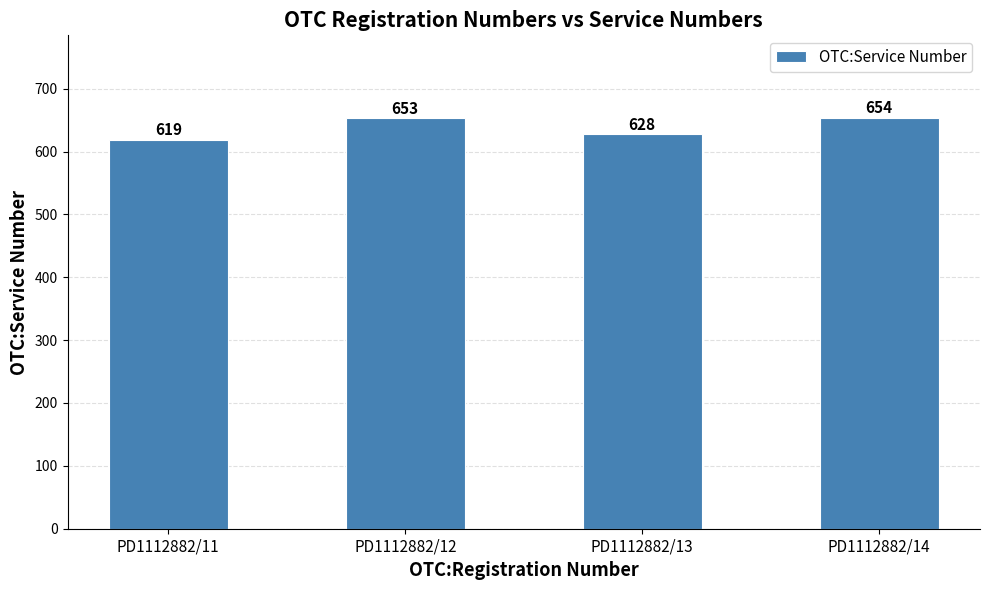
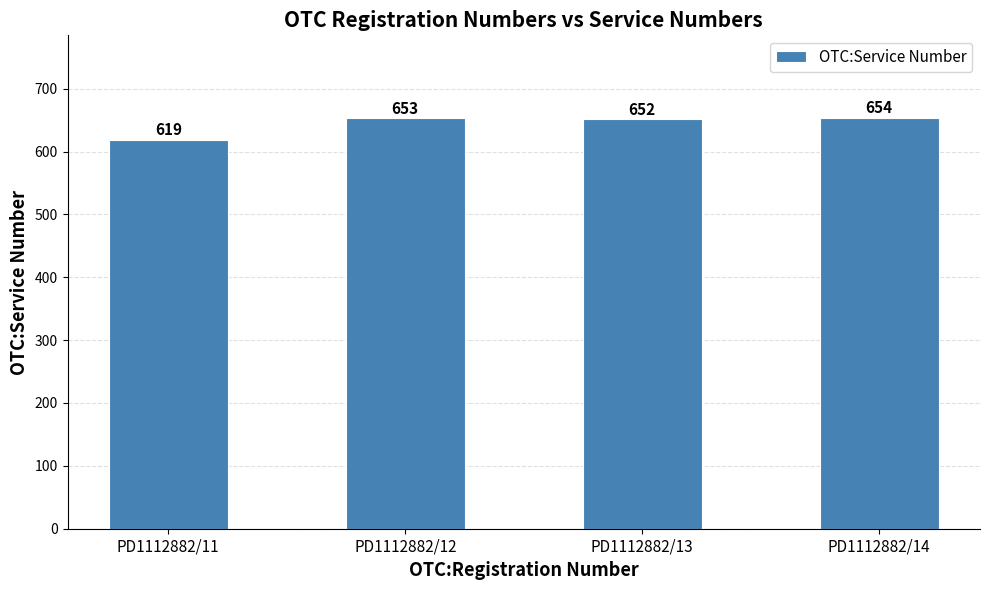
PD1112882/13: 628 -> 652
